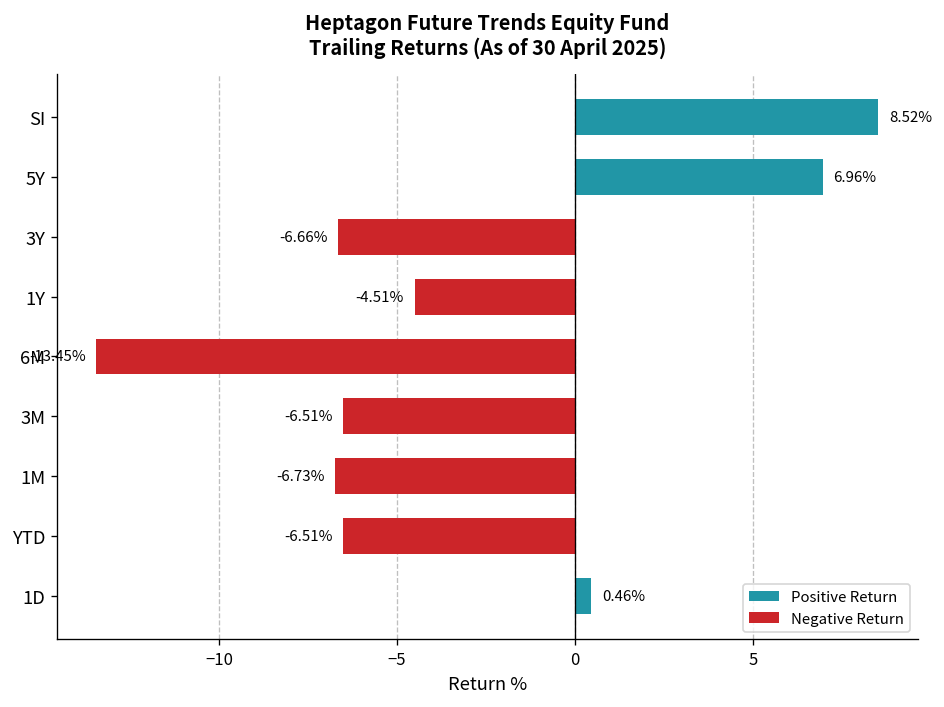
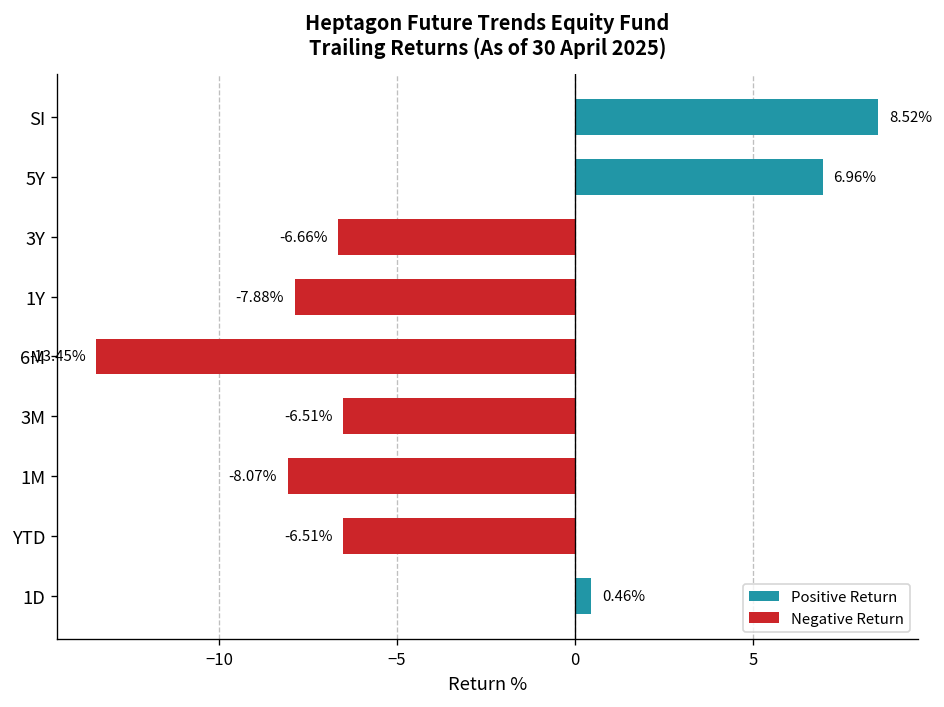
1Y: -4.51% -> -7.88%
1M: -6.73% -> -8.07%
